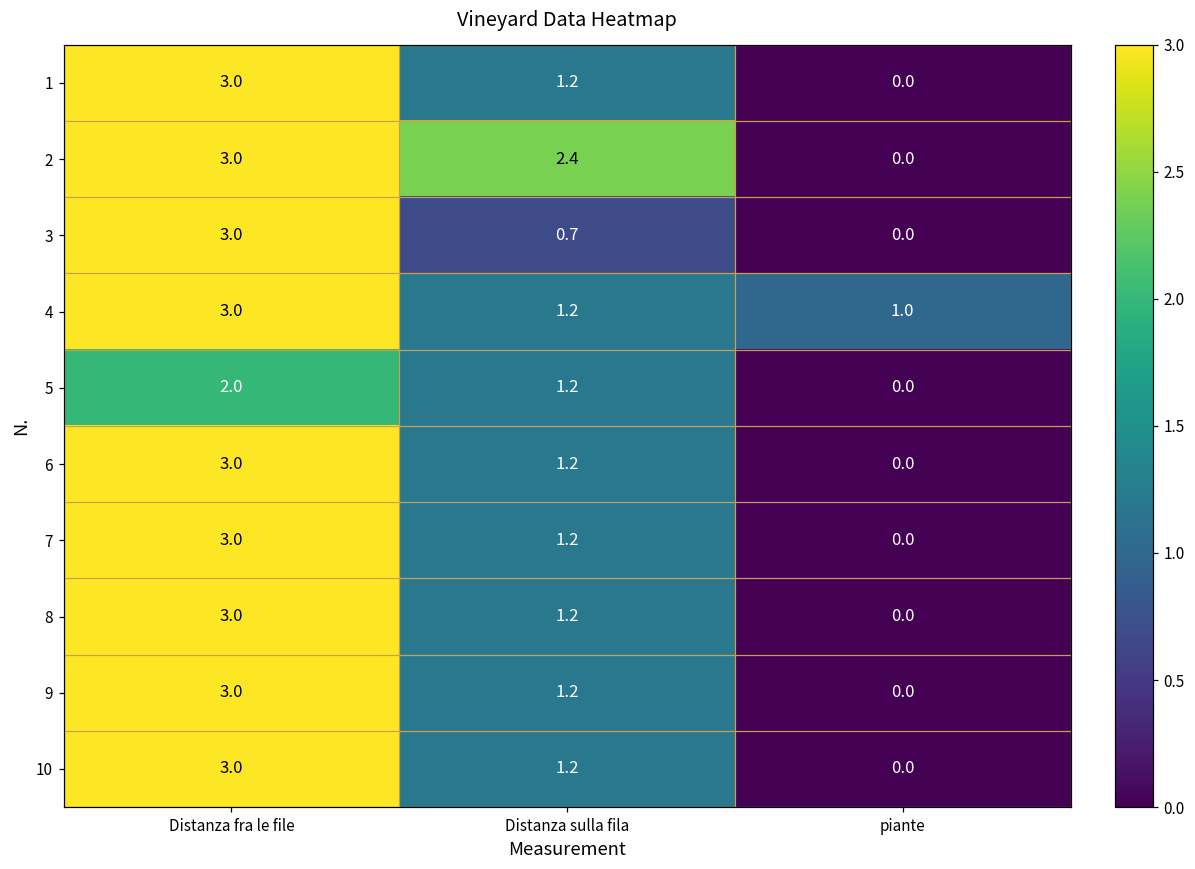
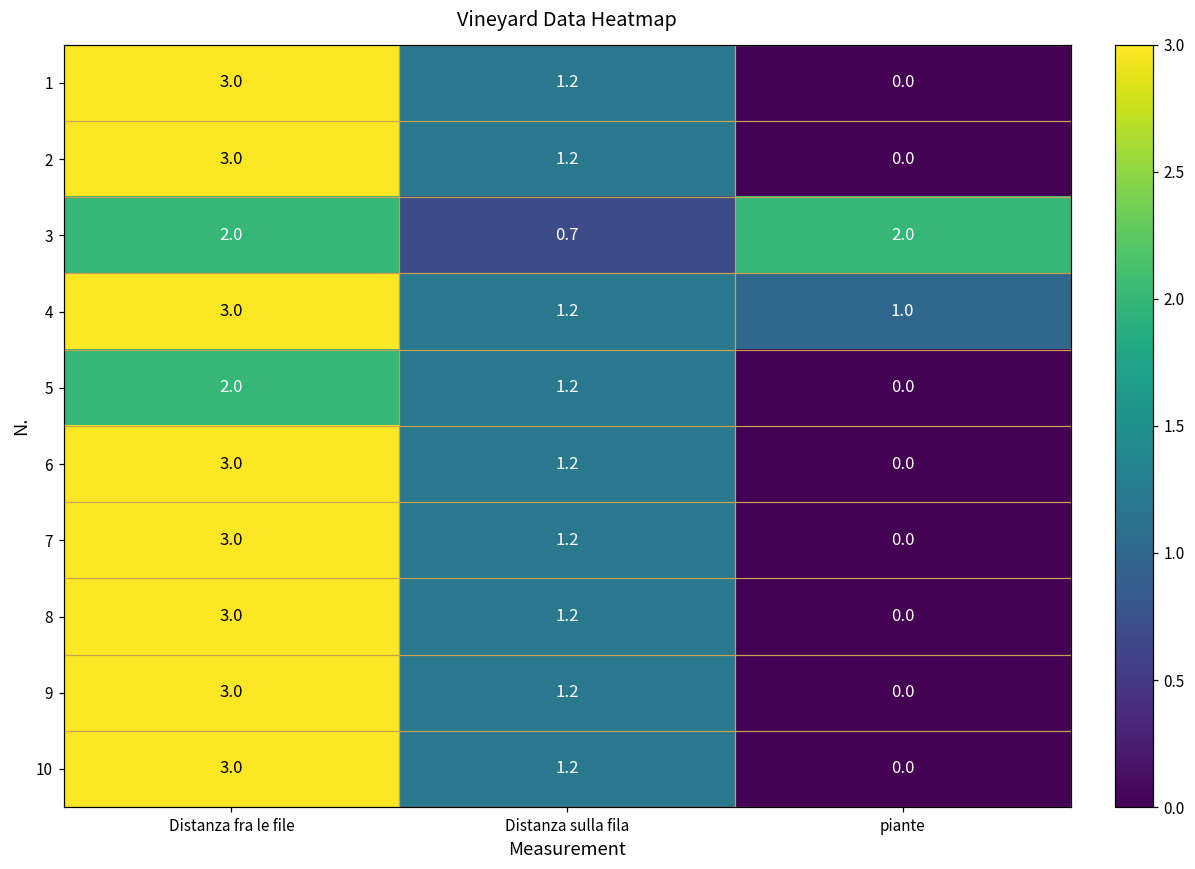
2, Distanza sulla fila: 2.4 -> 1.2
3, Distanza fra le file: 3.0 -> 2.0
3, piante: 0.0 -> 2.0
